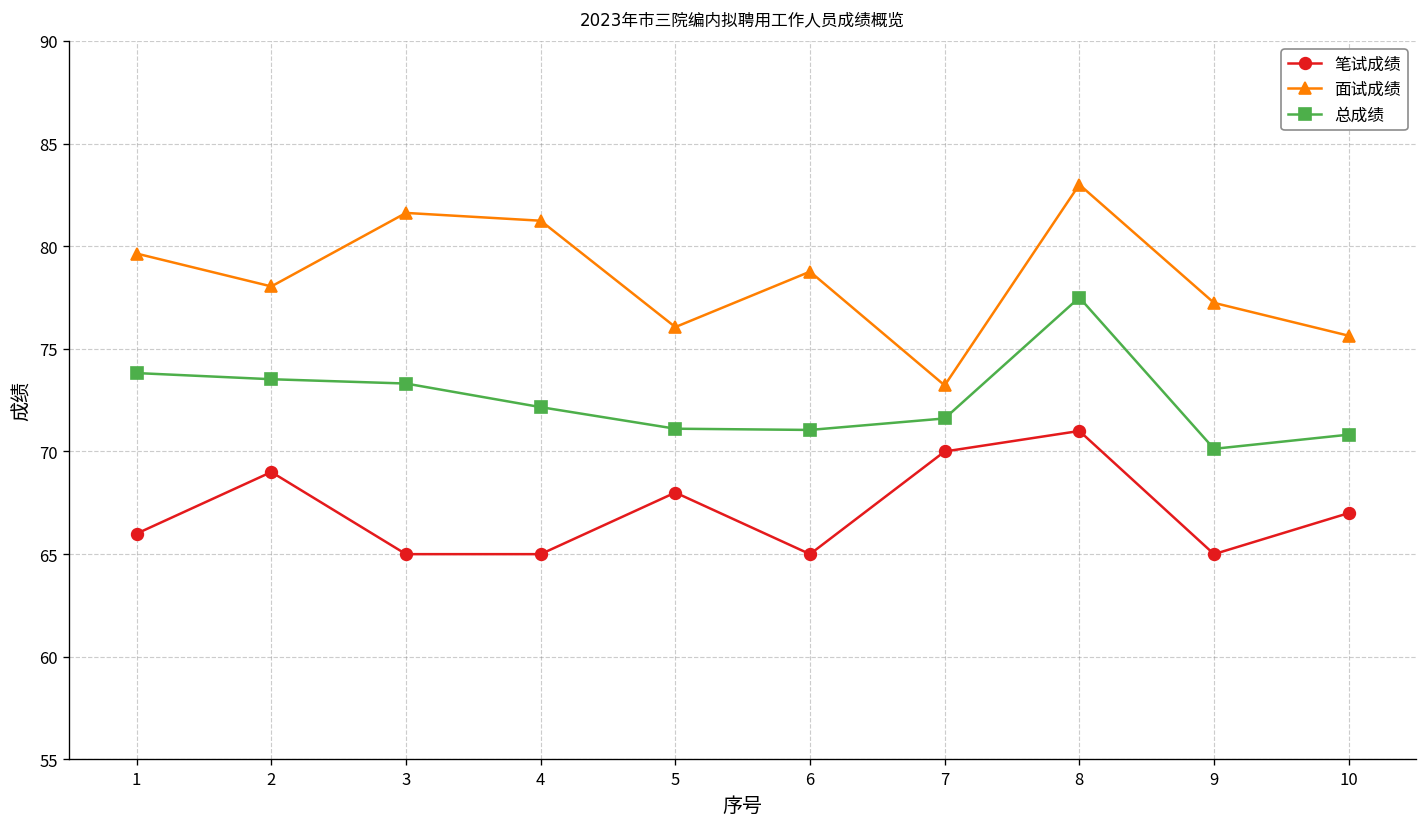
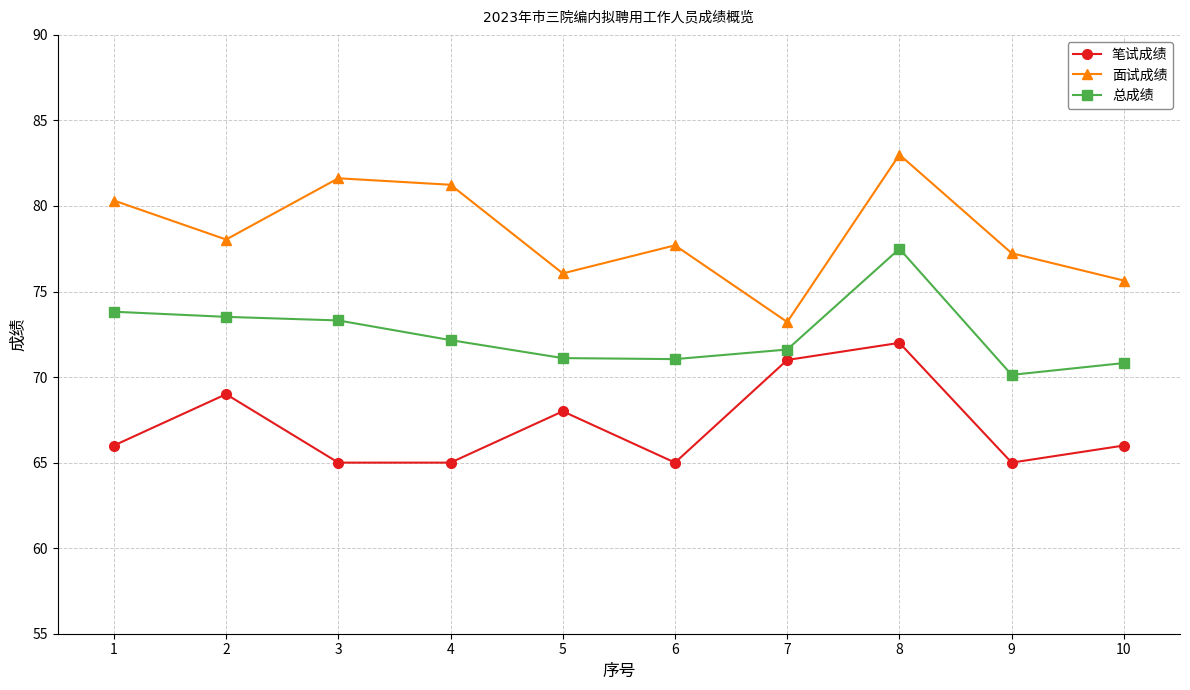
面试成绩, 1: 79.6 -> 80.3
面试成绩, 6: 78.8 -> 77.7
笔试成绩, 7: 70 -> 71
笔试成绩, 8: 71 -> 72
笔试成绩, 10: 67 -> 66
